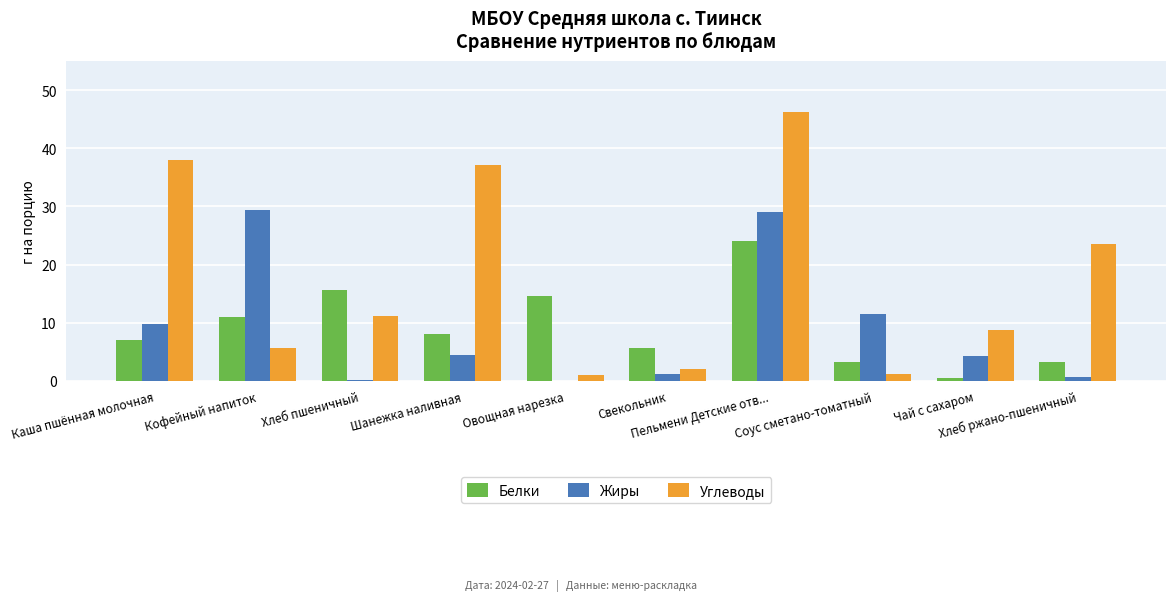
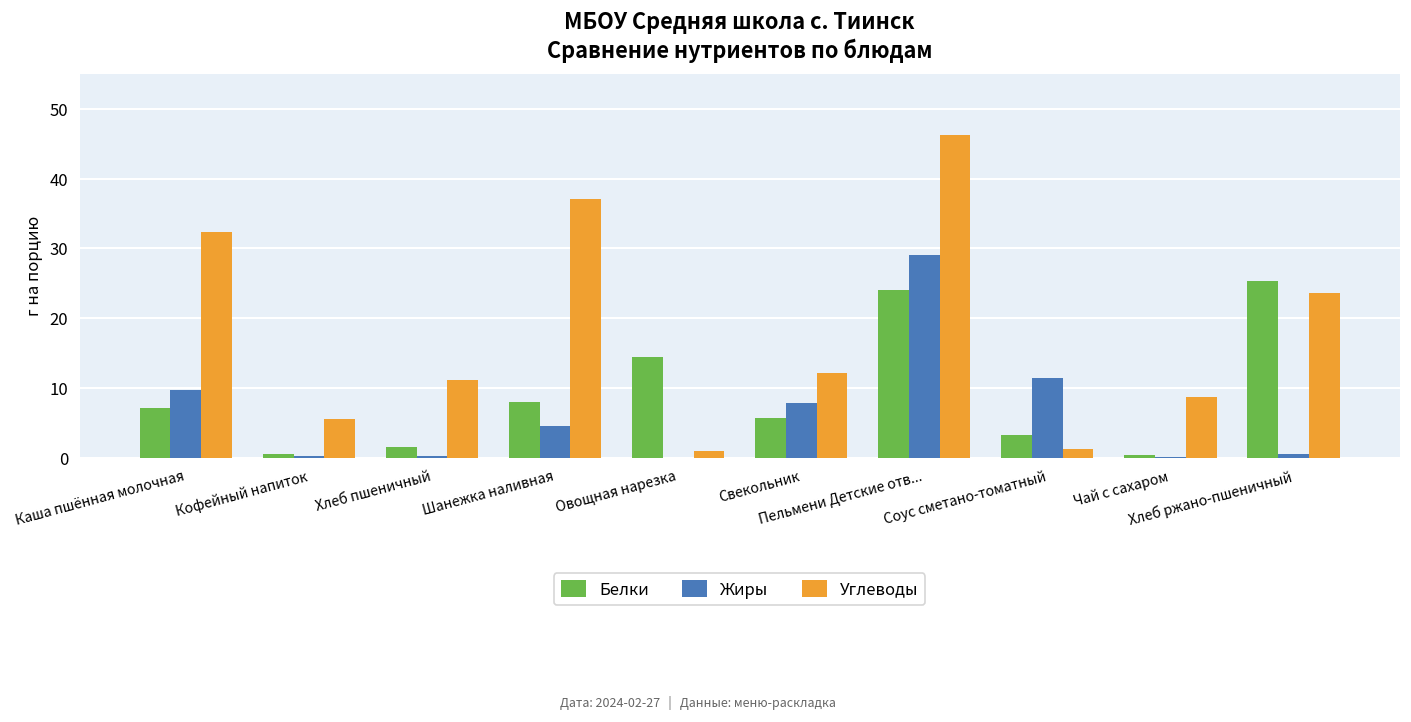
Углеводы, Каша пшённая молочная: 38 -> 32
Белки, Кофейный напиток: 11 -> 1
Жиры, Кофейный напиток: 29 -> 0
Белки, Хлеб пшеничный: 16 -> 2
Жиры, Свекольник: 1 -> 8
Углеводы, Свекольник: 2 -> 12
Жиры, Чай с сахаром: 4 -> 0
Белки, Хлеб ржано-пшеничный: 3 -> 25
